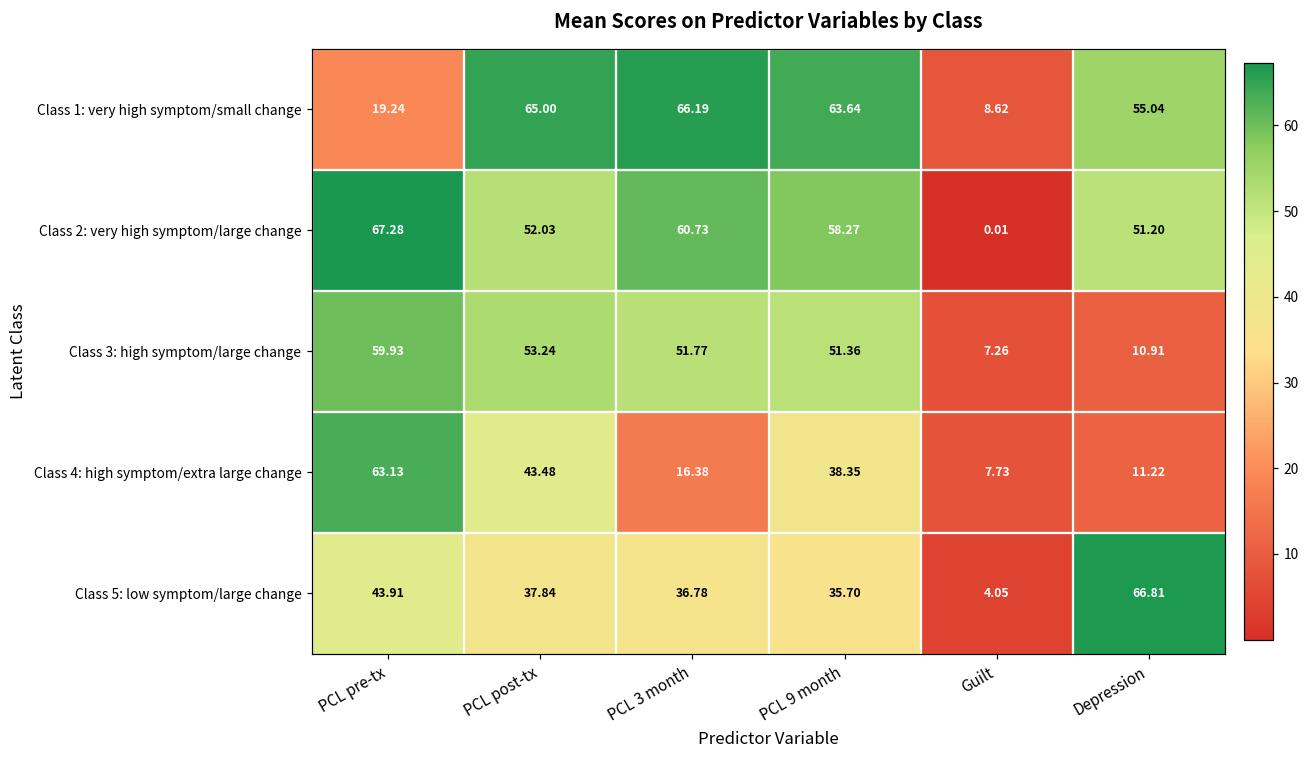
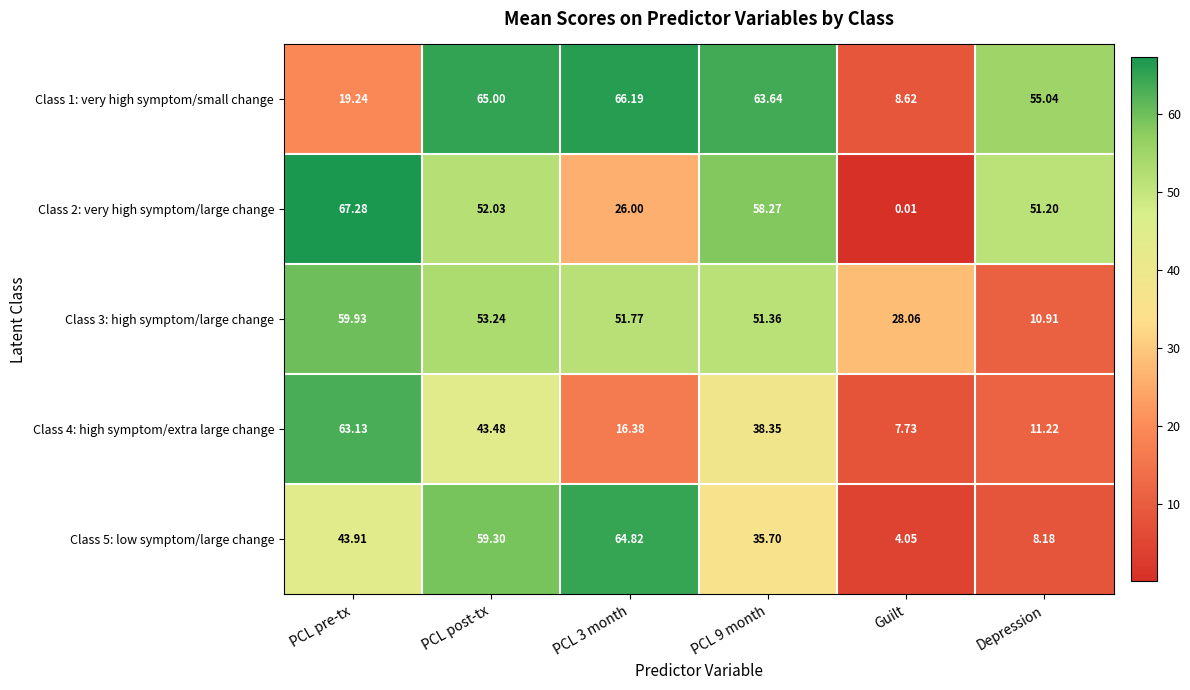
Class 2: very high symptom/large change, PCL 3 month: 60.73 -> 26.00
Class 3: high symptom/large change, Guilt: 7.26 -> 28.06
Class 5: low symptom/large change, PCL post-tx: 37.84 -> 59.30
Class 5: low symptom/large change, PCL 3 month: 36.78 -> 64.82
Class 5: low symptom/large change, Depression: 66.81 -> 8.18
